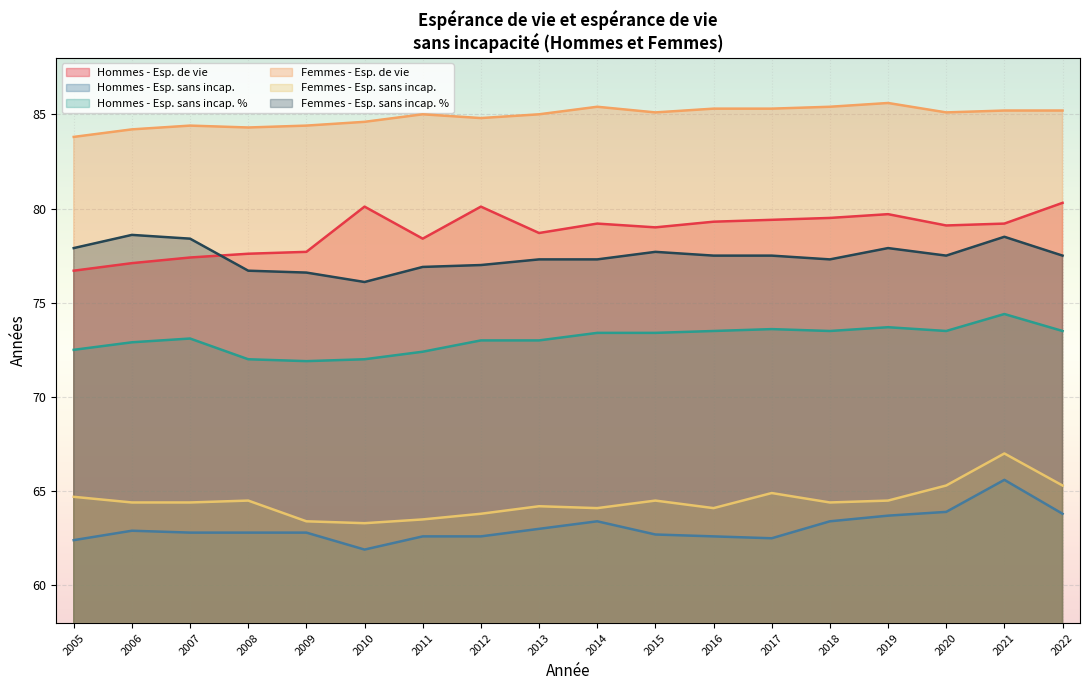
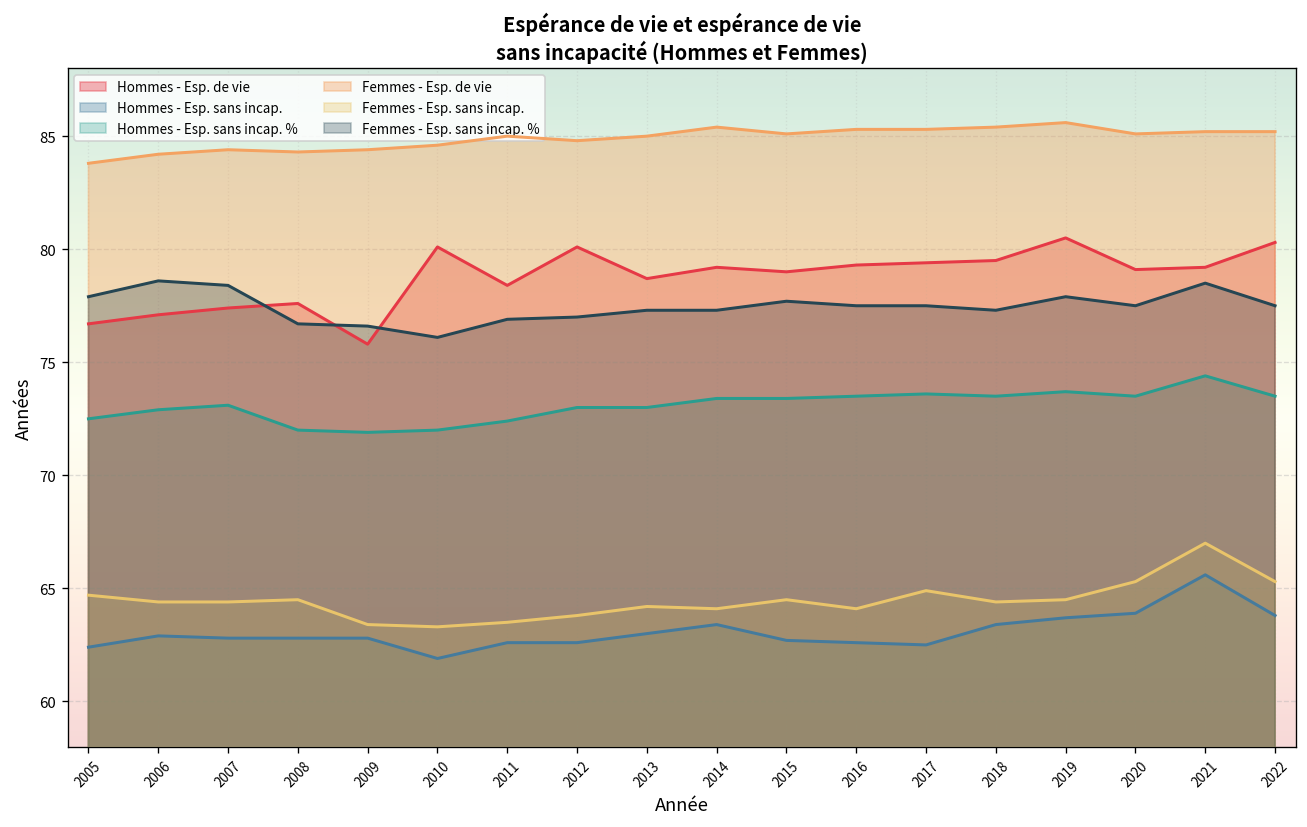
Hommes - Esp. de vie, 2009: 77.7 -> 75.8
Hommes - Esp. de vie, 2019: 79.7 -> 80.5
